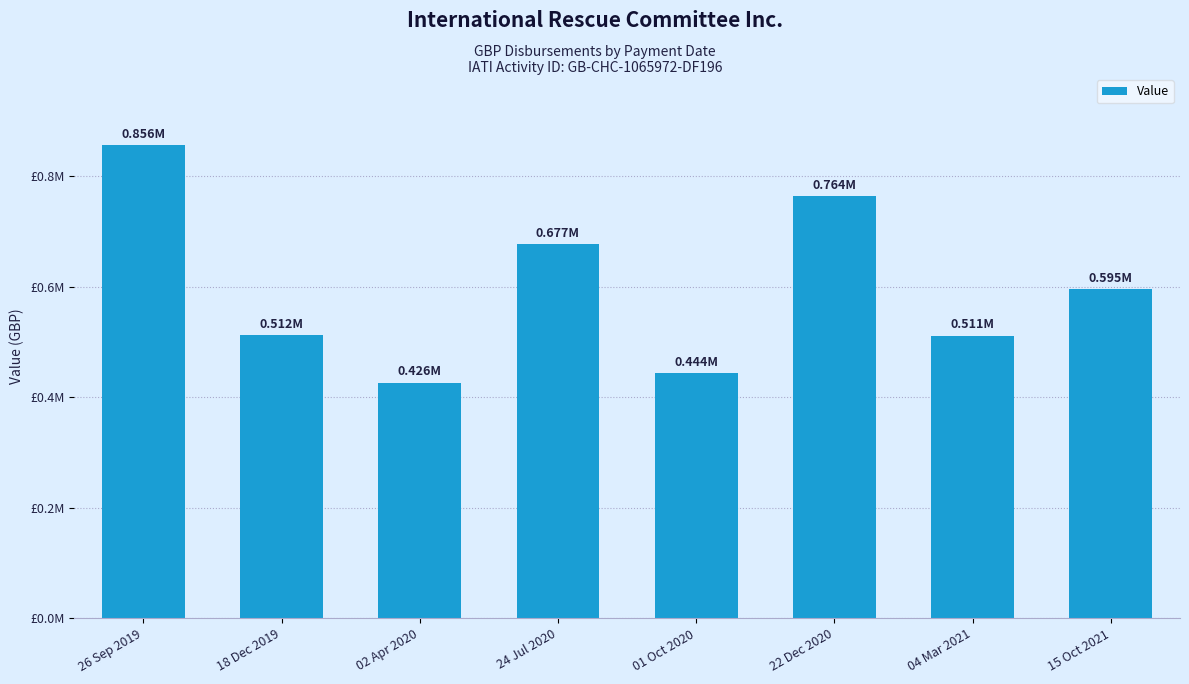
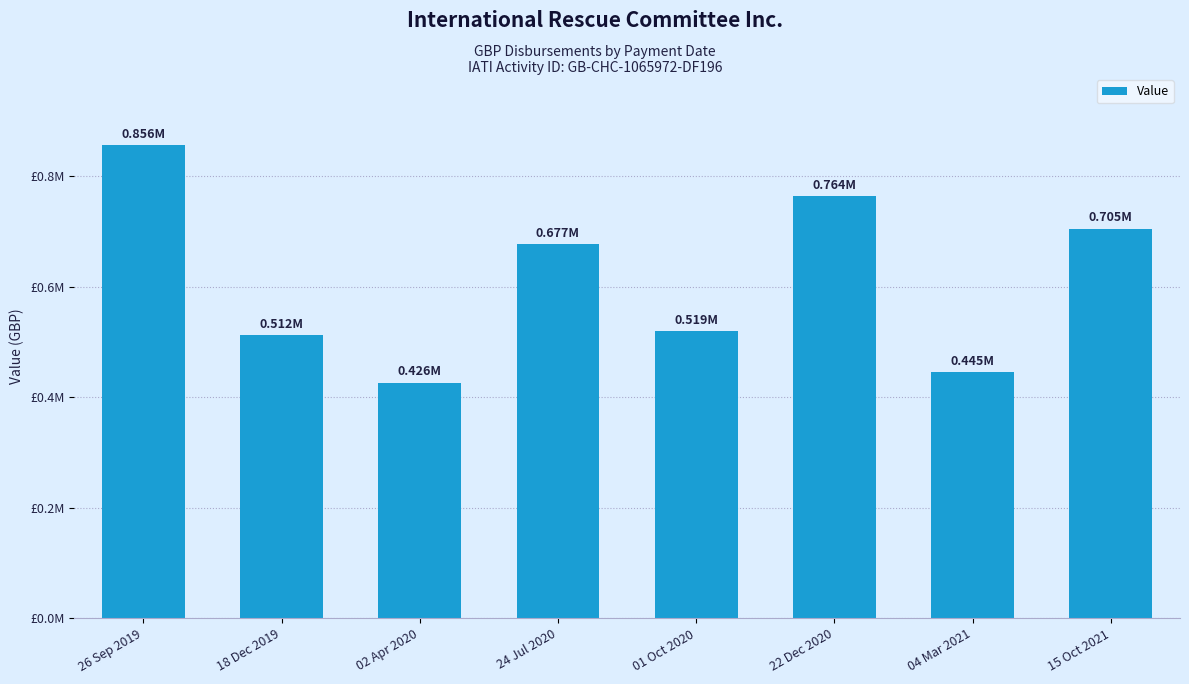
01 Oct 2020: 0.444M -> 0.519M
04 Mar 2021: 0.511M -> 0.445M
15 Oct 2021: 0.595M -> 0.705M
